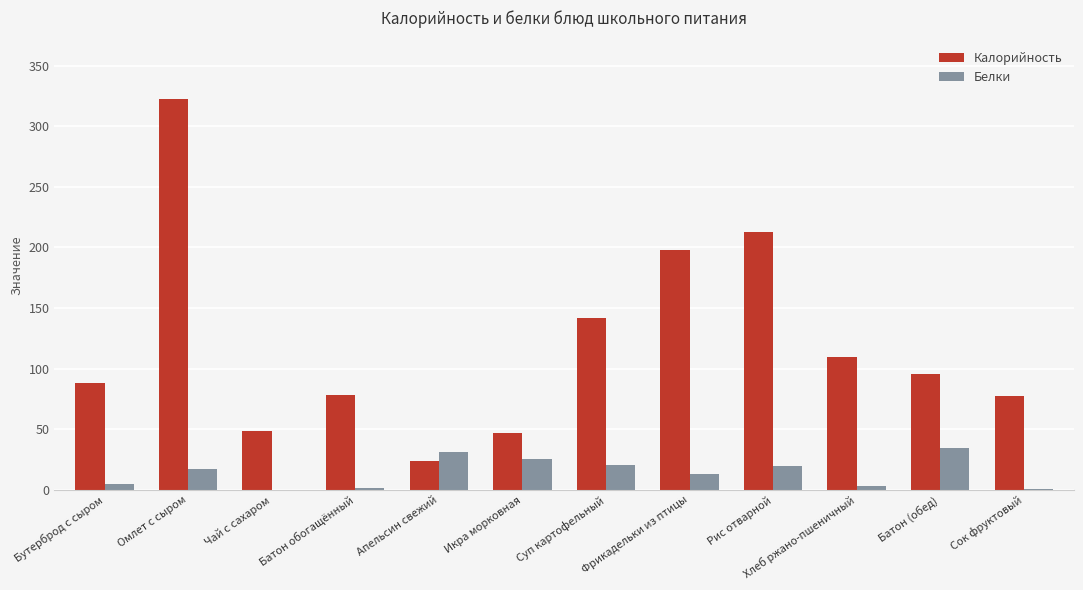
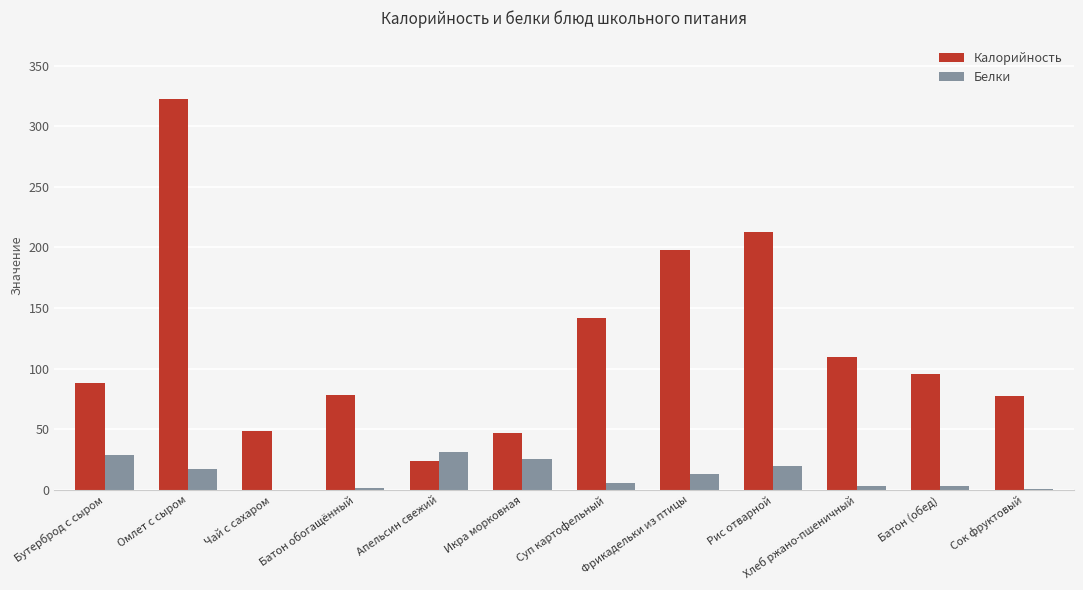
Белки, Бутерброд с сыром: 5 -> 29
Белки, Суп картофельный: 21 -> 6
Белки, Батон (обед): 35 -> 3
